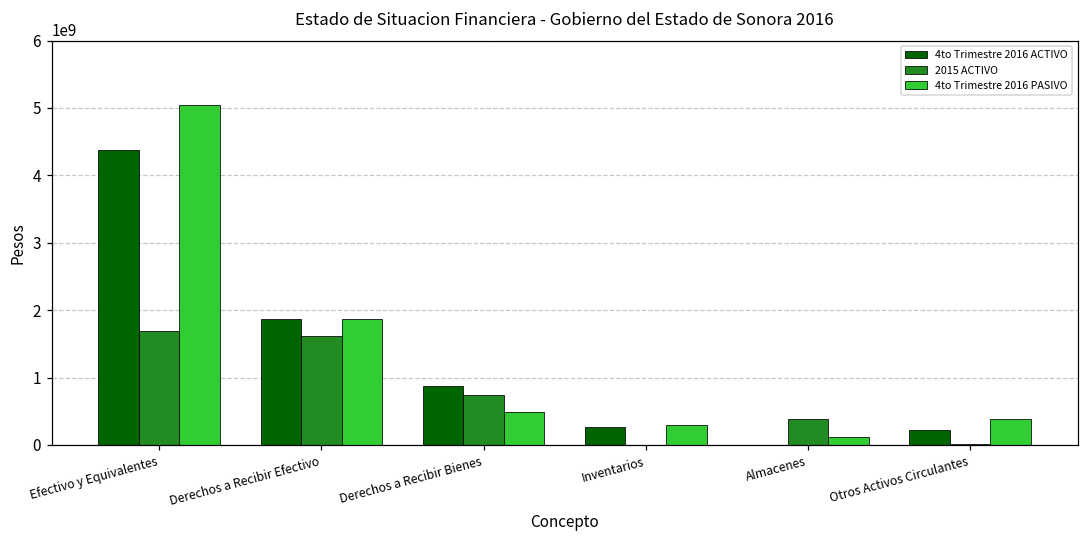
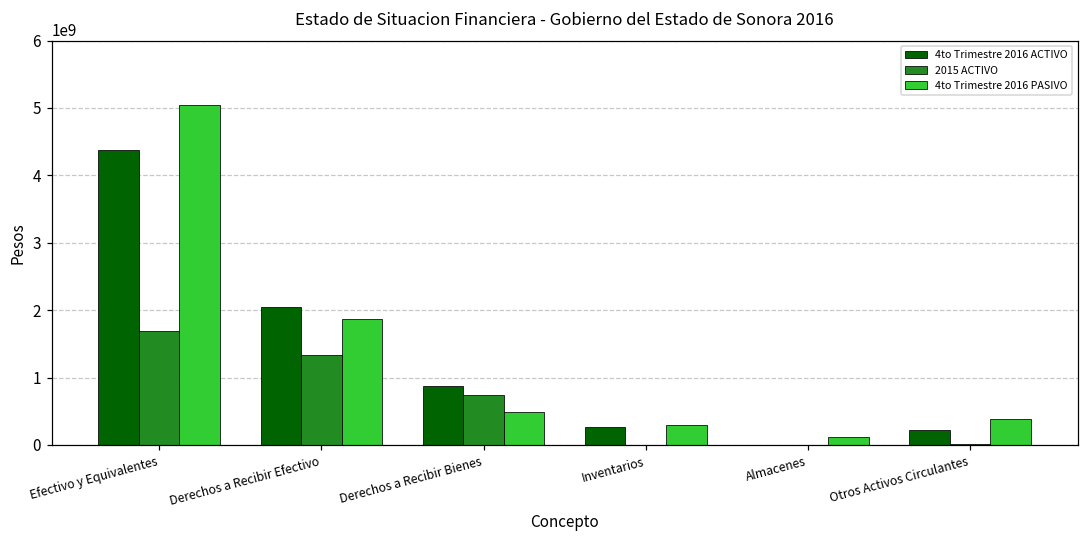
4to Trimestre 2016 ACTIVO, Derechos a Recibir Efectivo: 1900000000 -> 2000000000
2015 ACTIVO, Derechos a Recibir Efectivo: 1600000000 -> 1300000000
2015 ACTIVO, Almacenes: 400000000 -> 0
